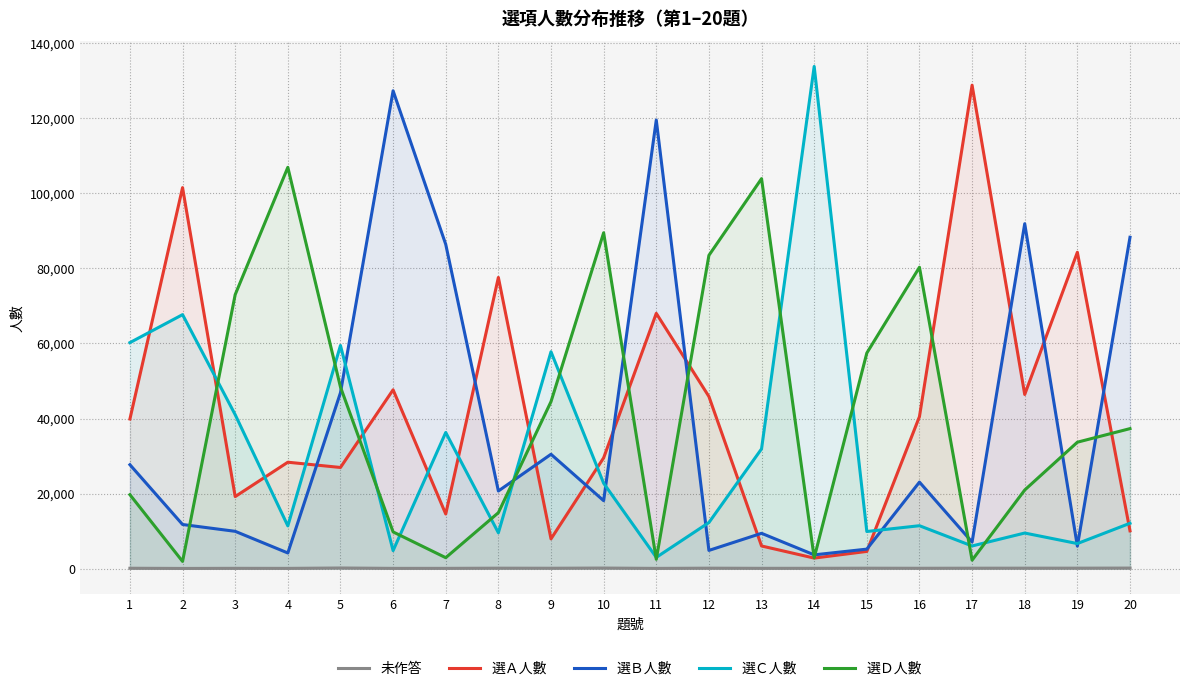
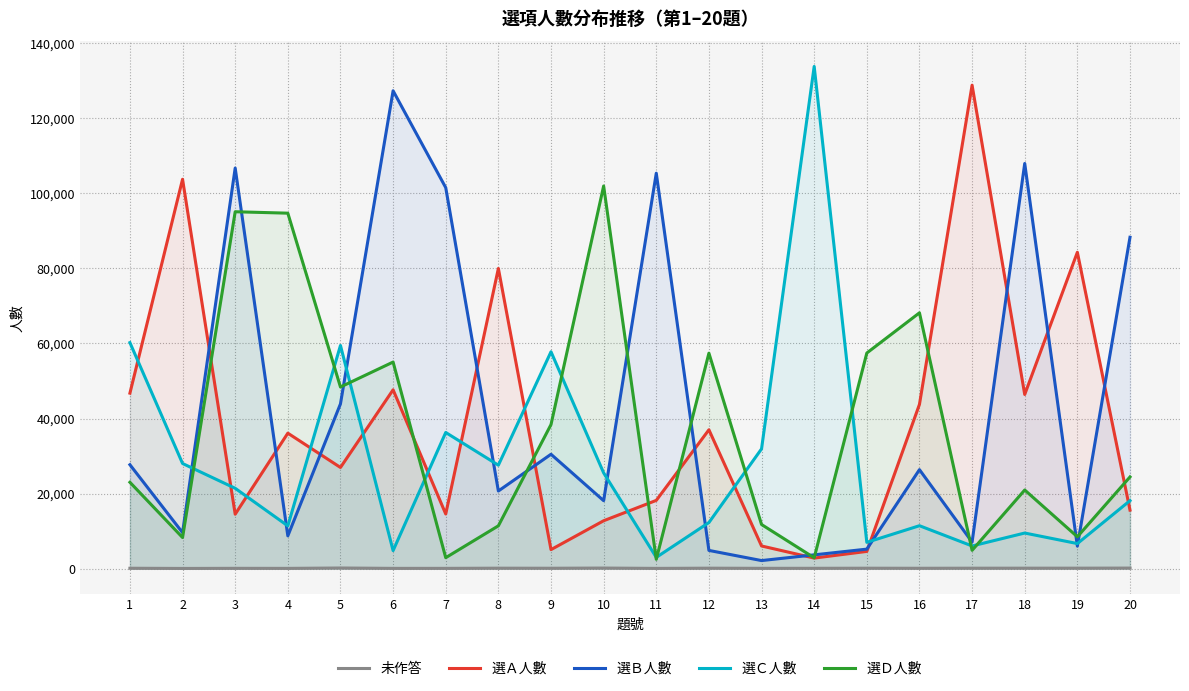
選Ａ人數, 1: 40,000 -> 47,000
選Ｄ人數, 1: 20,000 -> 23,000
選Ａ人數, 2: 102,000 -> 104,000
選Ｂ人數, 2: 12,000 -> 10,000
選Ｃ人數, 2: 68,000 -> 28,000
選Ｄ人數, 2: 2,000 -> 8,000
選Ａ人數, 3: 19,000 -> 14,000
選Ｂ人數, 3: 10,000 -> 107,000
選Ｃ人數, 3: 41,000 -> 21,000
選Ｄ人數, 3: 73,000 -> 95,000
選Ａ人數, 4: 28,000 -> 36,000
選Ｂ人數, 4: 4,000 -> 9,000
選Ｄ人數, 4: 107,000 -> 95,000
選Ｂ人數, 5: 47,000 -> 44,000
選Ｄ人數, 6: 10,000 -> 55,000
選Ｂ人數, 7: 86,000 -> 102,000
選Ａ人數, 8: 78,000 -> 80,000
選Ｃ人數, 8: 10,000 -> 28,000
選Ｄ人數, 8: 15,000 -> 11,000
選Ａ人數, 9: 8,000 -> 5,000
選Ｄ人數, 9: 45,000 -> 38,000
選Ａ人數, 10: 30,000 -> 13,000
選Ｃ人數, 10: 23,000 -> 26,000
選Ｄ人數, 10: 90,000 -> 102,000
選Ａ人數, 11: 68,000 -> 18,000
選Ｂ人數, 11: 120,000 -> 105,000
選Ａ人數, 12: 46,000 -> 37,000
選Ｄ人數, 12: 83,000 -> 57,000
選Ｂ人數, 13: 9,000 -> 2,000
選Ｄ人數, 13: 104,000 -> 12,000
選Ｃ人數, 15: 10,000 -> 7,000
選Ａ人數, 16: 41,000 -> 44,000
選Ｂ人數, 16: 23,000 -> 26,000
選Ｄ人數, 16: 80,000 -> 68,000
選Ｄ人數, 17: 2,000 -> 5,000
選Ｂ人數, 18: 92,000 -> 108,000
選Ｄ人數, 19: 34,000 -> 8,000
選Ａ人數, 20: 10,000 -> 16,000
選Ｃ人數, 20: 12,000 -> 18,000
選Ｄ人數, 20: 37,000 -> 24,000
